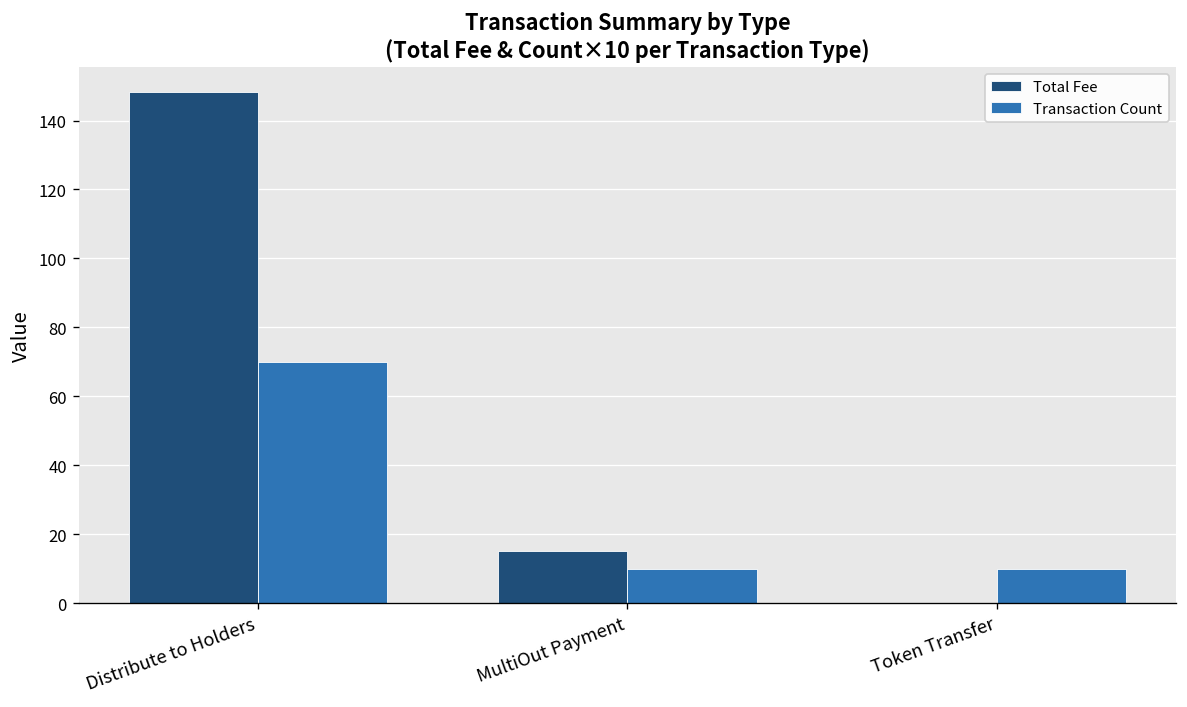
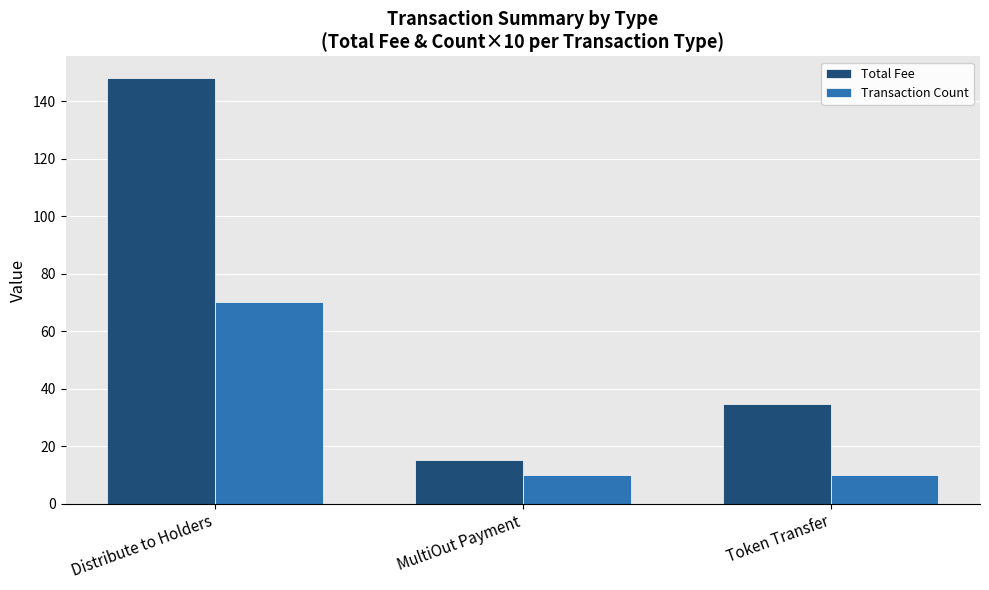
Total Fee, Token Transfer: 0 -> 35
